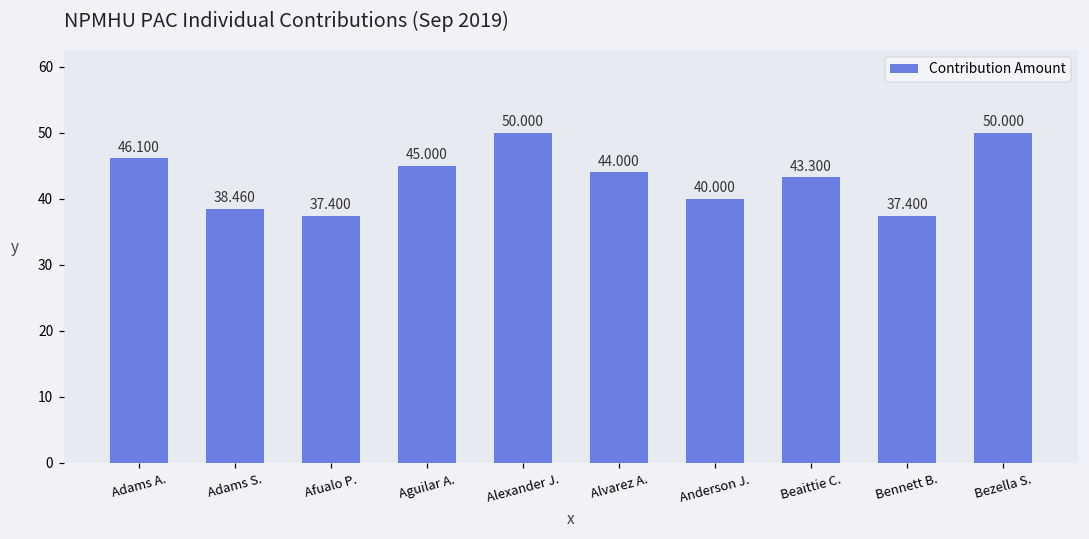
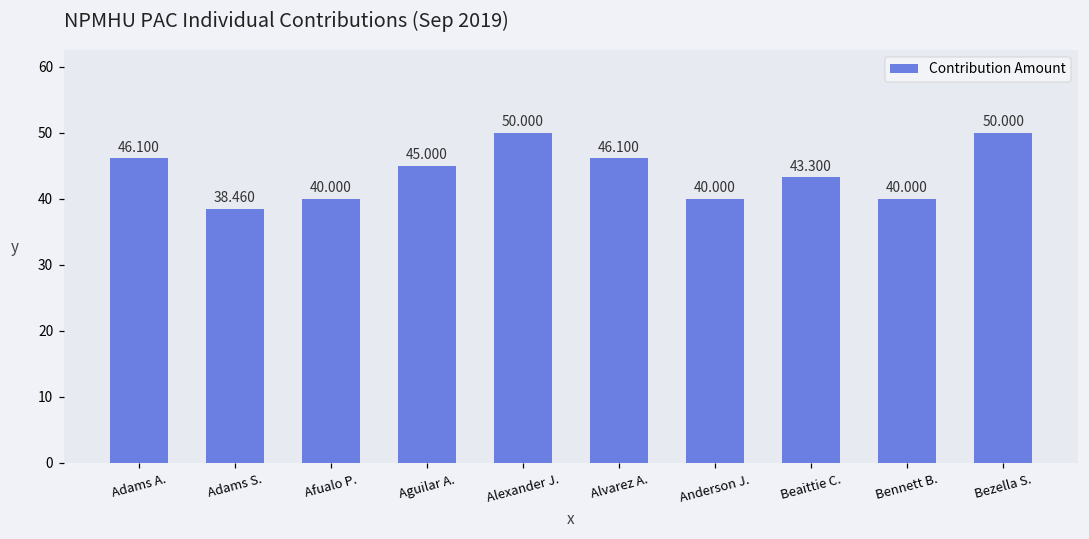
Afualo P.: 37.400 -> 40.000
Alvarez A.: 44.000 -> 46.100
Bennett B.: 37.400 -> 40.000
